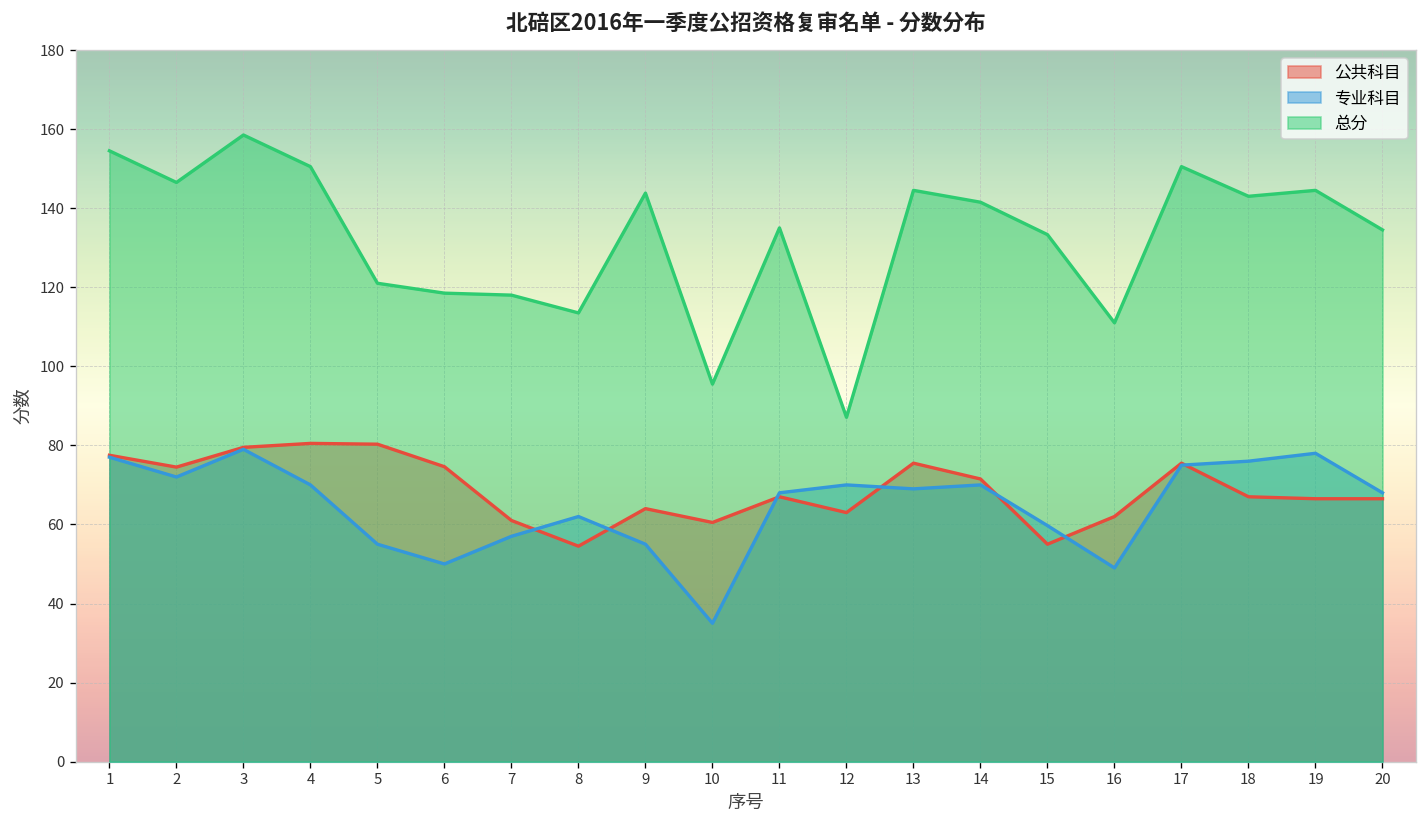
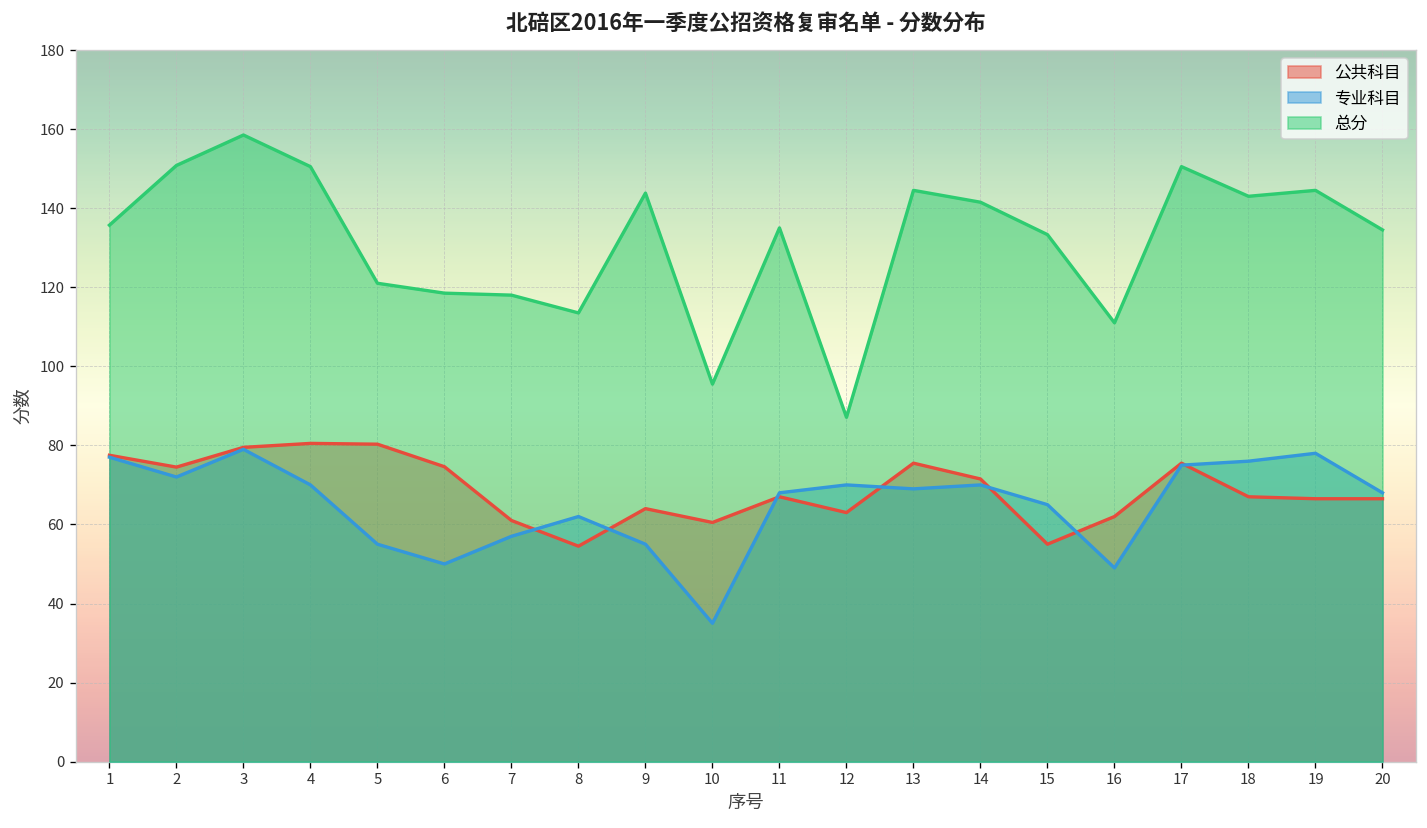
总分, 1: 155 -> 136
总分, 2: 147 -> 151
专业科目, 15: 60 -> 65
